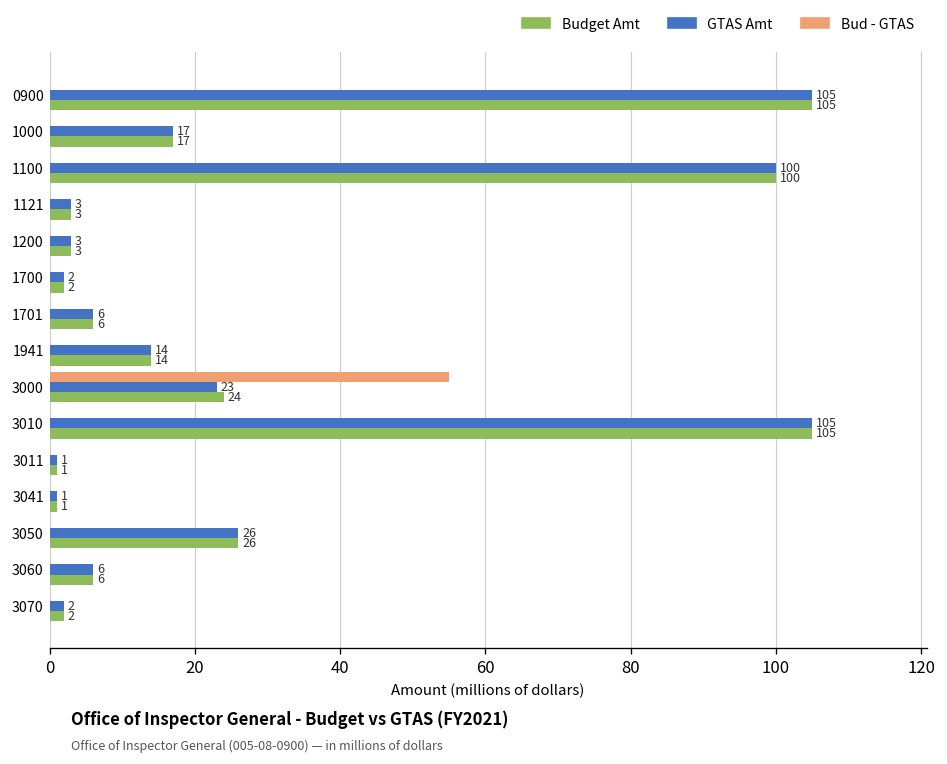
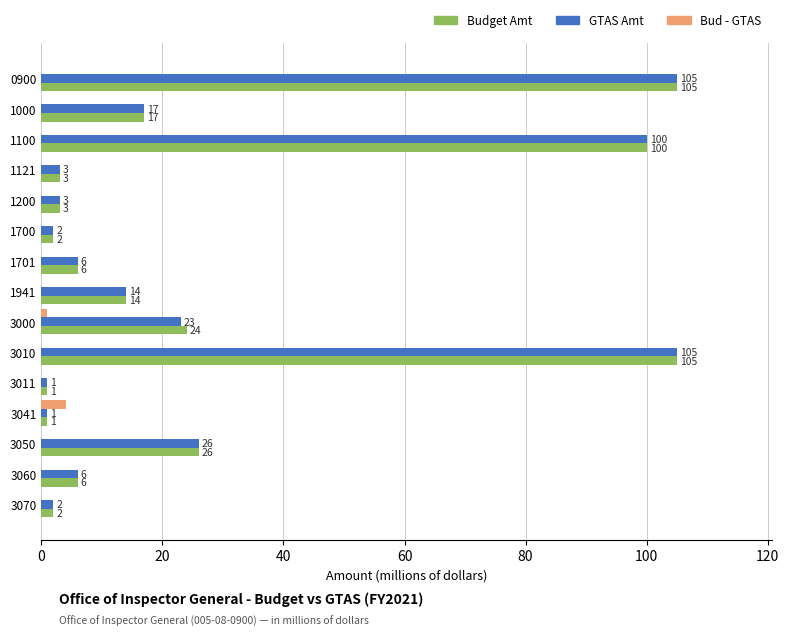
Bud - GTAS, 3000: 55 -> 1
Bud - GTAS, 3041: 0 -> 4
